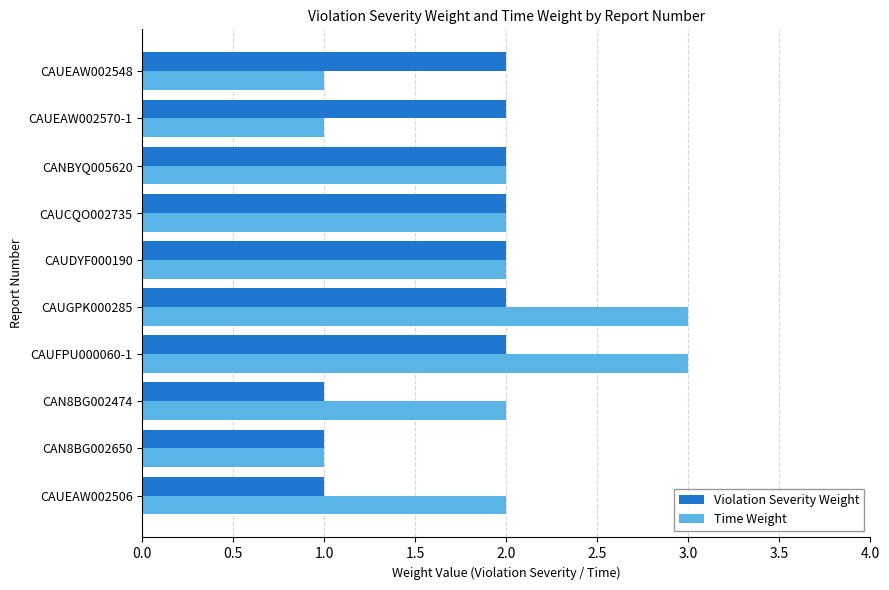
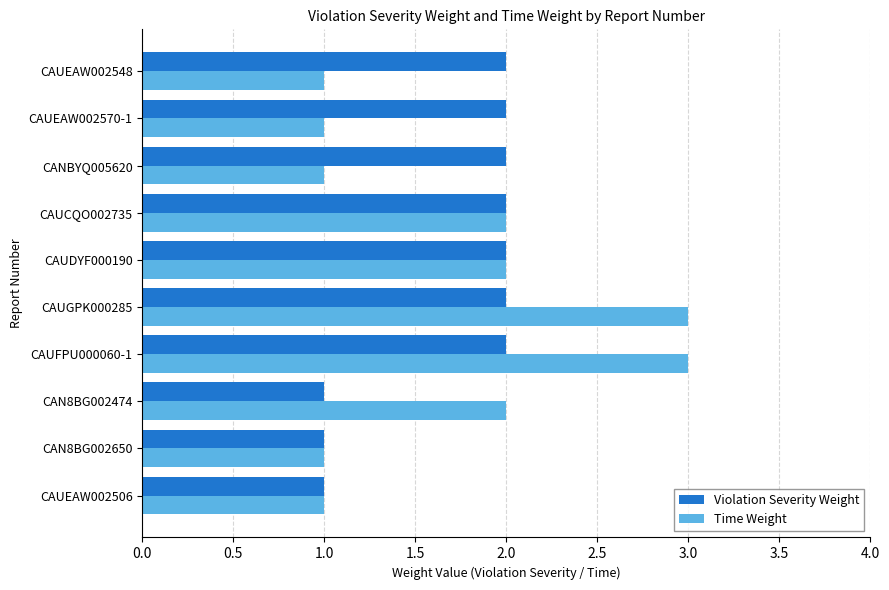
Time Weight, CANBYQ005620: 2 -> 1
Time Weight, CAUEAW002506: 2 -> 1
